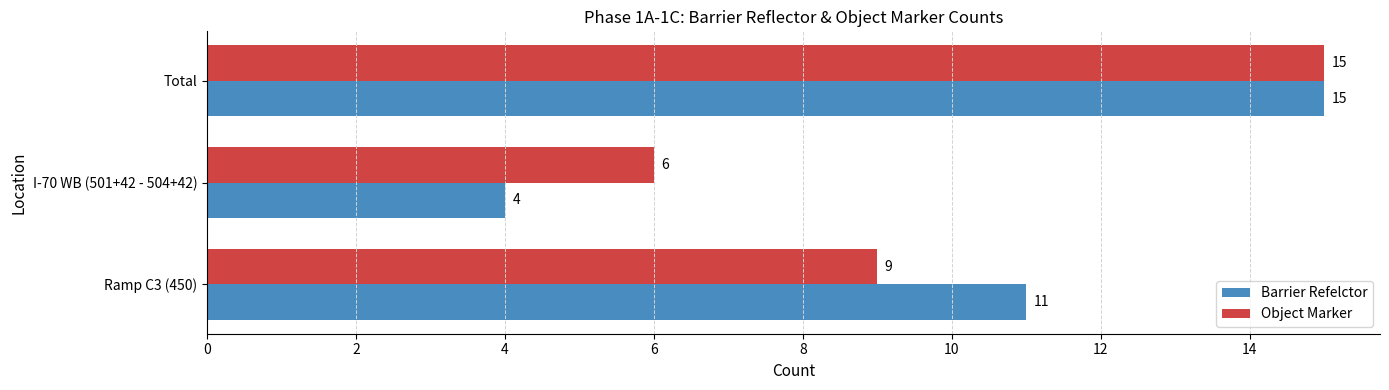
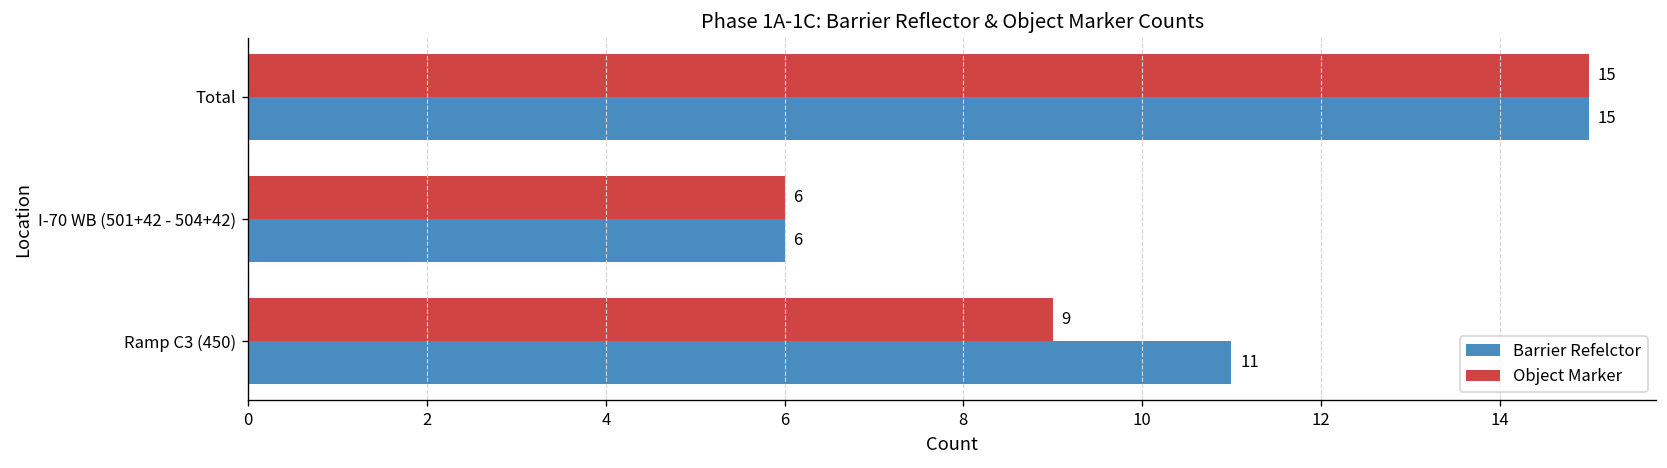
Barrier Refelctor, I-70 WB (501+42 - 504+42): 4 -> 6
